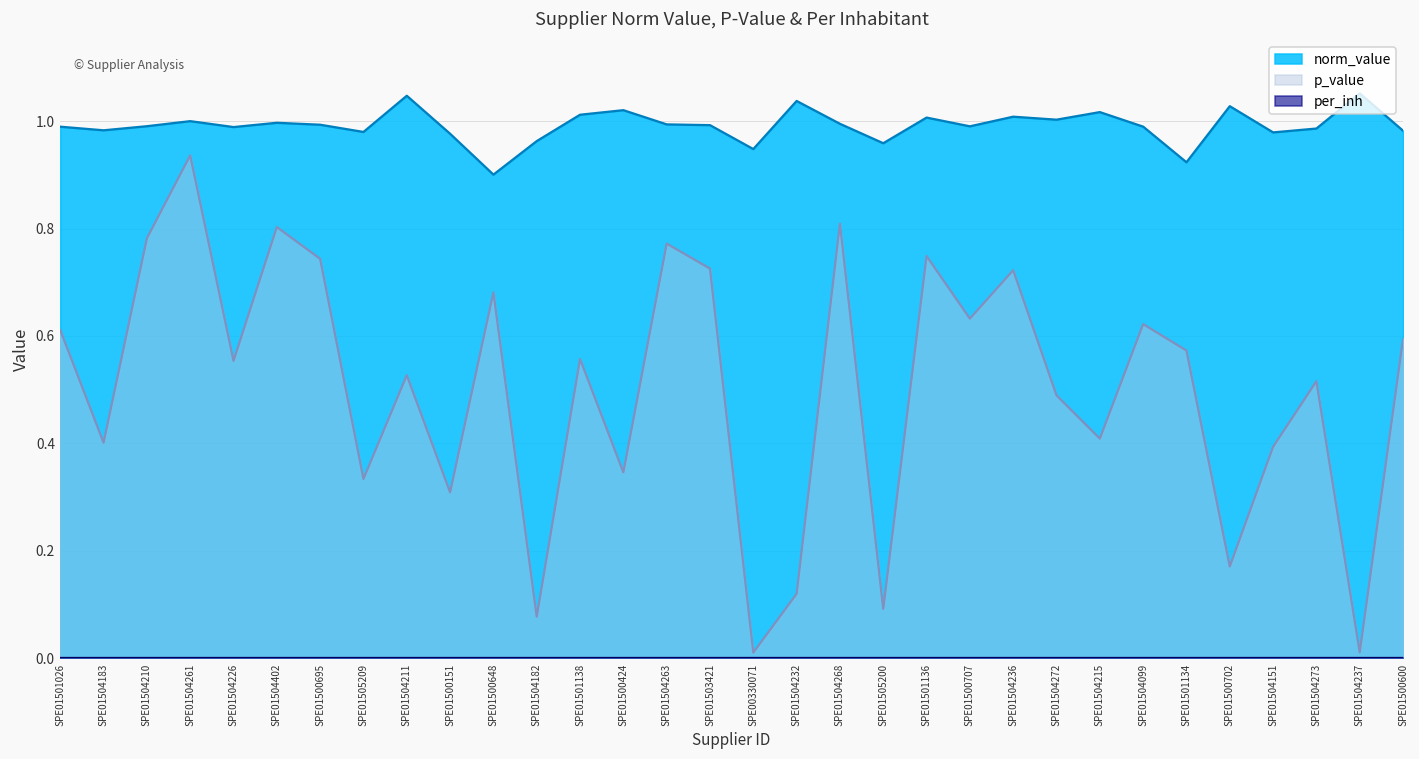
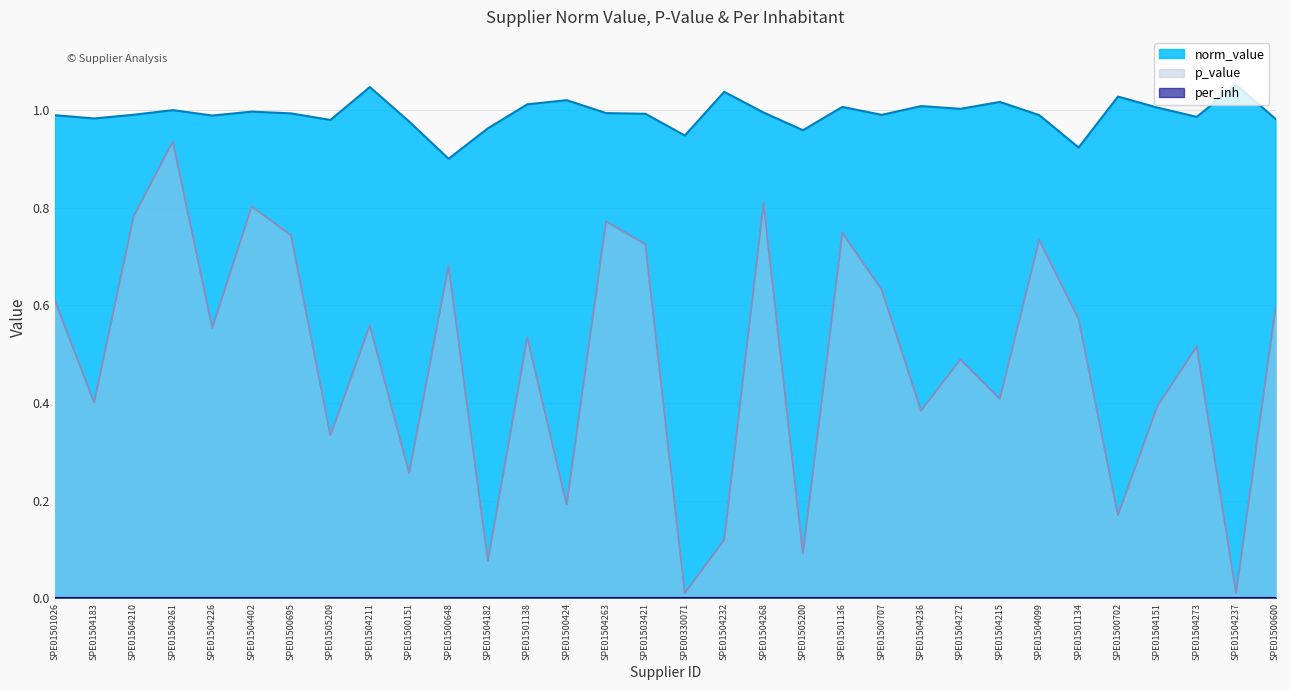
p_value, SPE01504211: 0.53 -> 0.56
p_value, SPE01500151: 0.31 -> 0.26
p_value, SPE01501138: 0.56 -> 0.53
p_value, SPE01500424: 0.35 -> 0.19
p_value, SPE01504236: 0.72 -> 0.38
p_value, SPE01504099: 0.62 -> 0.73
norm_value, SPE01504151: 0.98 -> 1.01
